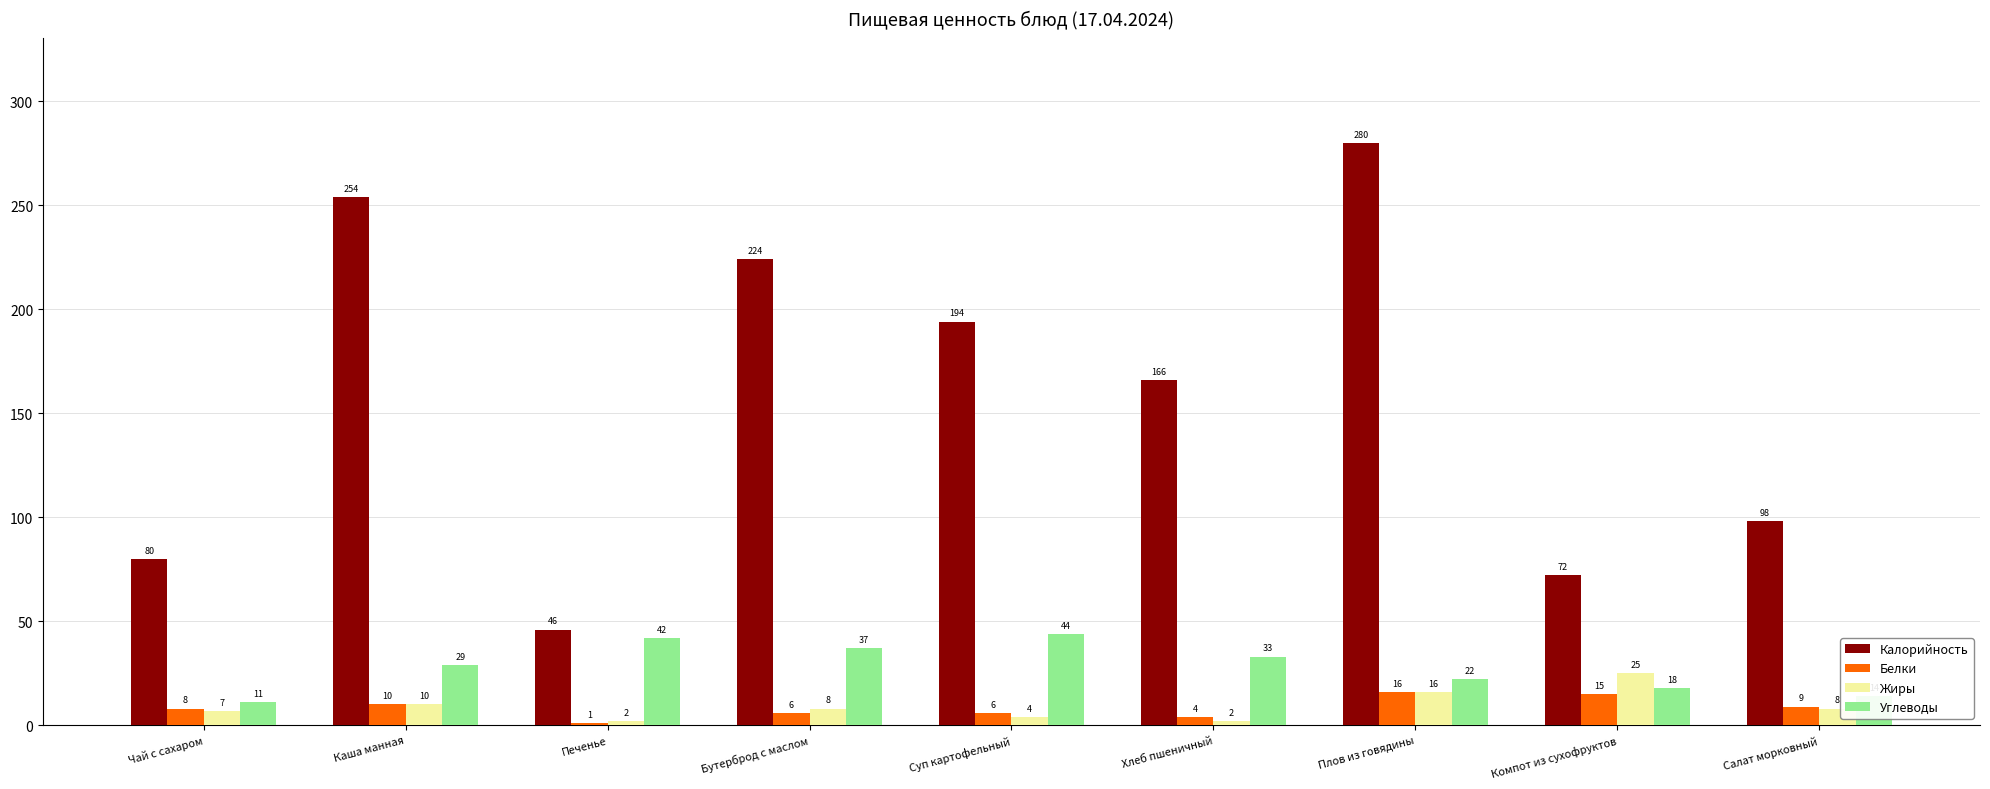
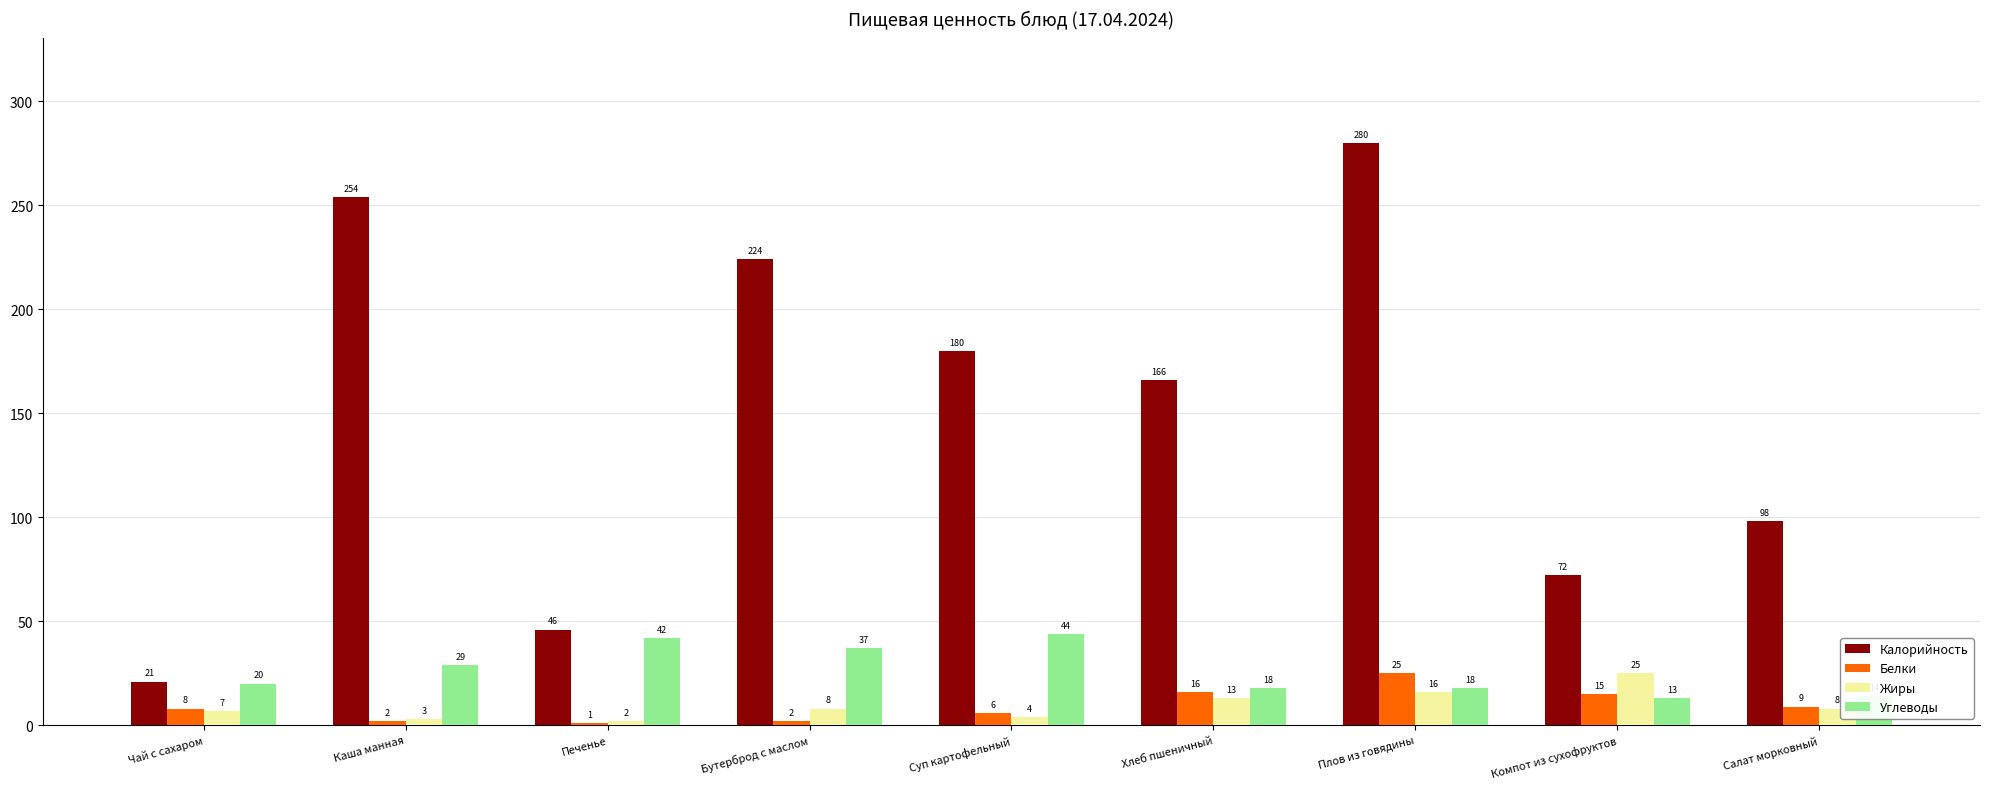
Калорийность, Чай с сахаром: 80 -> 21
Углеводы, Чай с сахаром: 11 -> 20
Белки, Каша манная: 10 -> 2
Жиры, Каша манная: 10 -> 3
Белки, Бутерброд с маслом: 6 -> 2
Калорийность, Суп картофельный: 194 -> 180
Белки, Хлеб пшеничный: 4 -> 16
Жиры, Хлеб пшеничный: 2 -> 13
Углеводы, Хлеб пшеничный: 33 -> 18
Белки, Плов из говядины: 16 -> 25
Углеводы, Плов из говядины: 22 -> 18
Углеводы, Компот из сухофруктов: 18 -> 13
